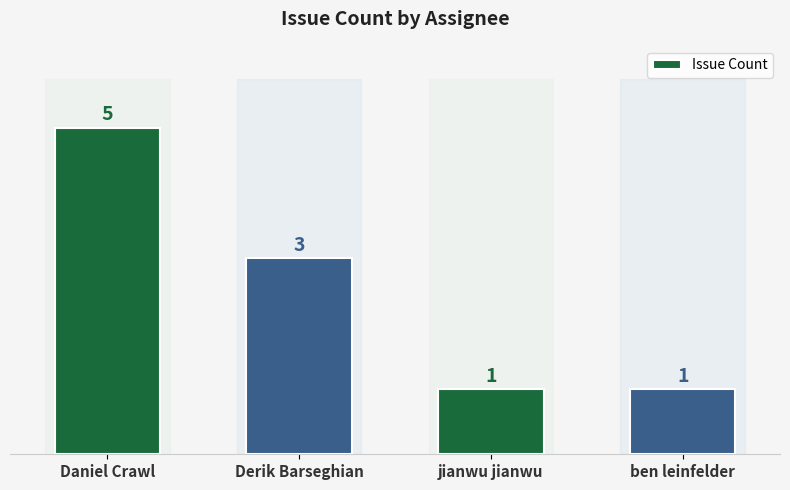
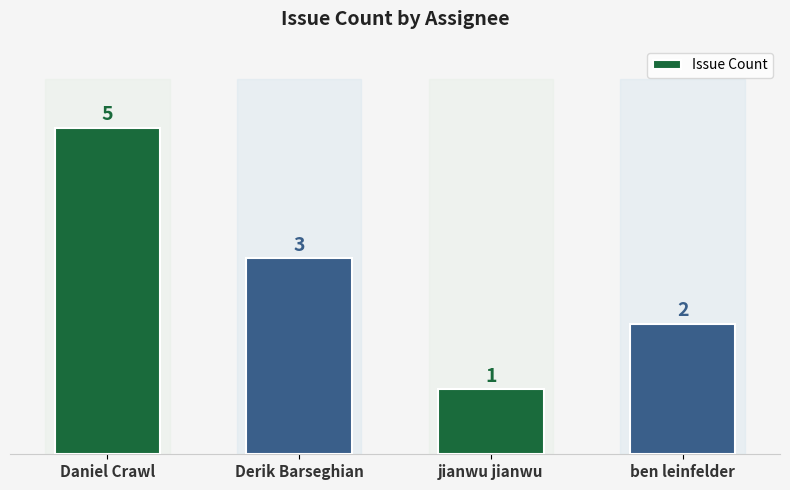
ben leinfelder: 1 -> 2
